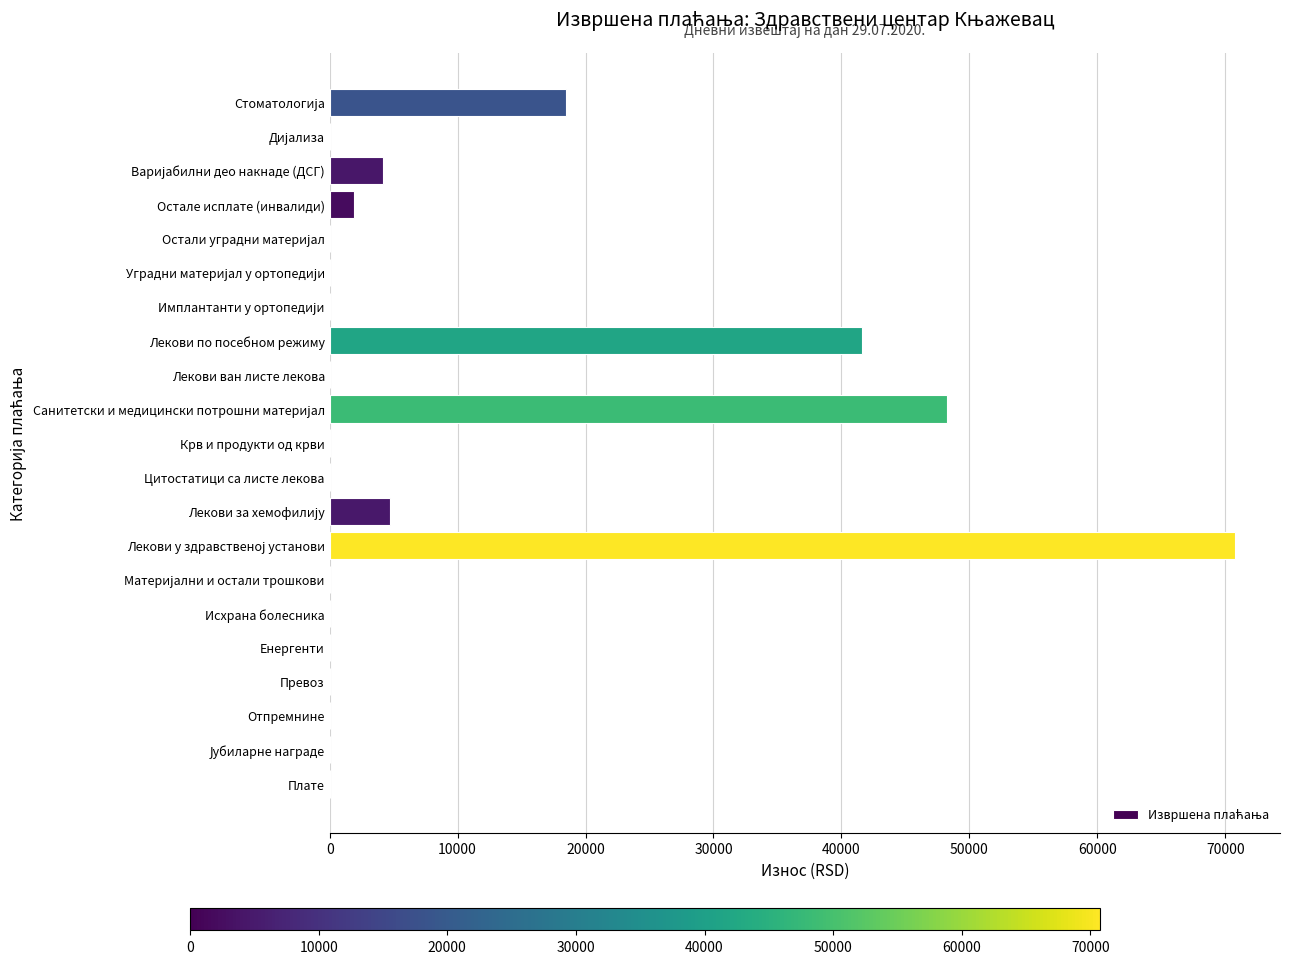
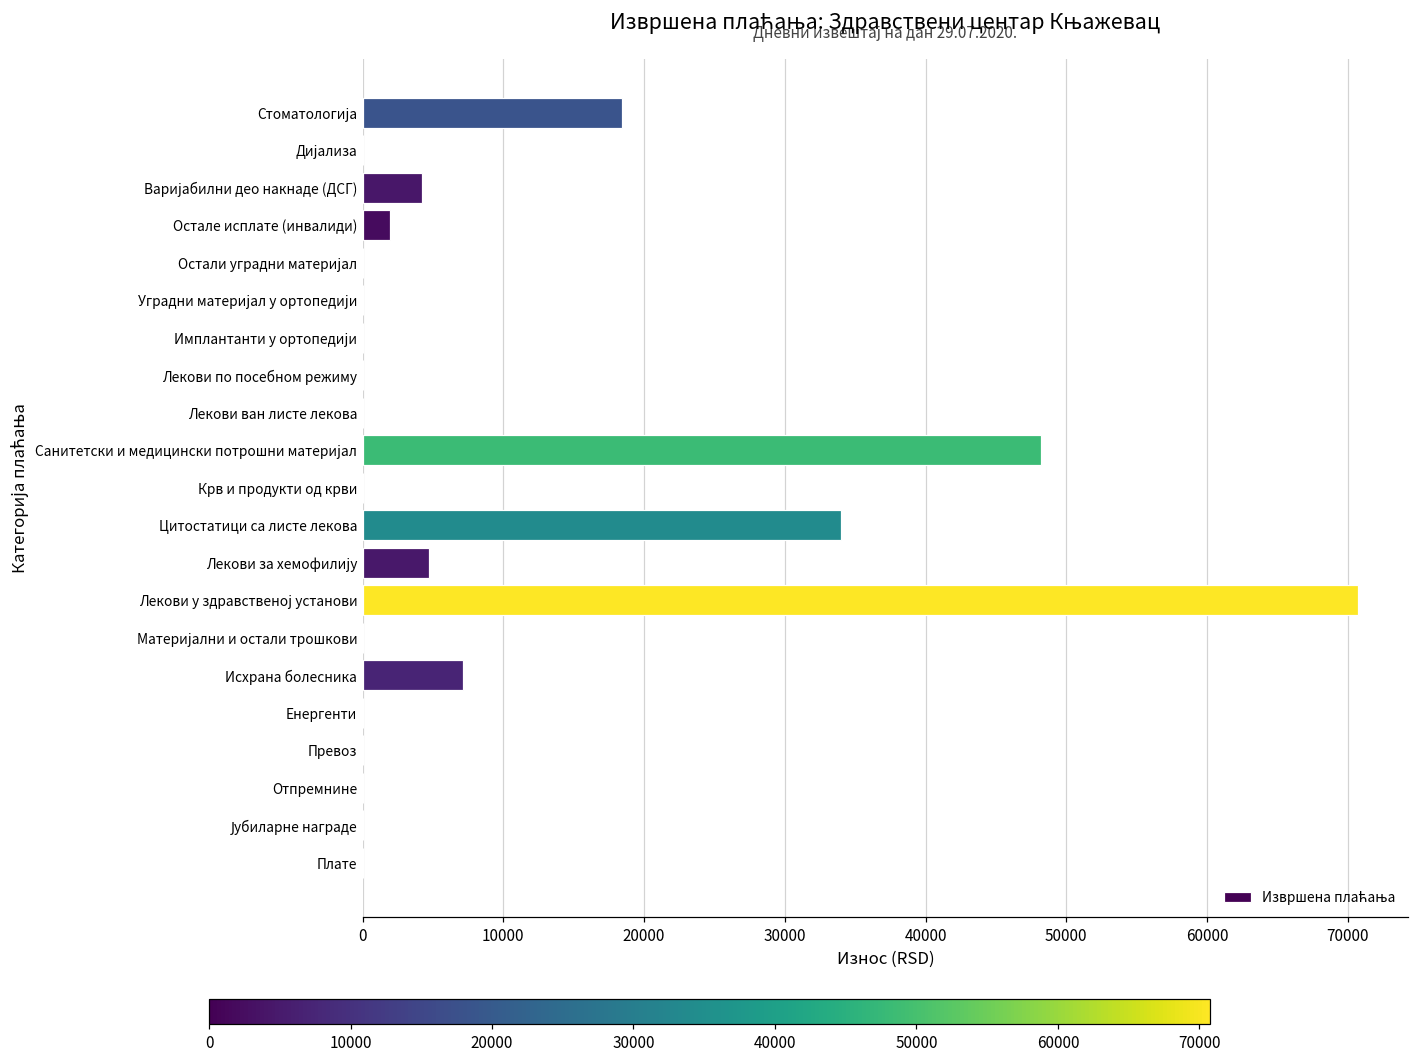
Лекови по посебном режиму: 41600 -> 0
Цитостатици са листе лекова: 0 -> 34000
Исхрана болесника: 0 -> 7200
